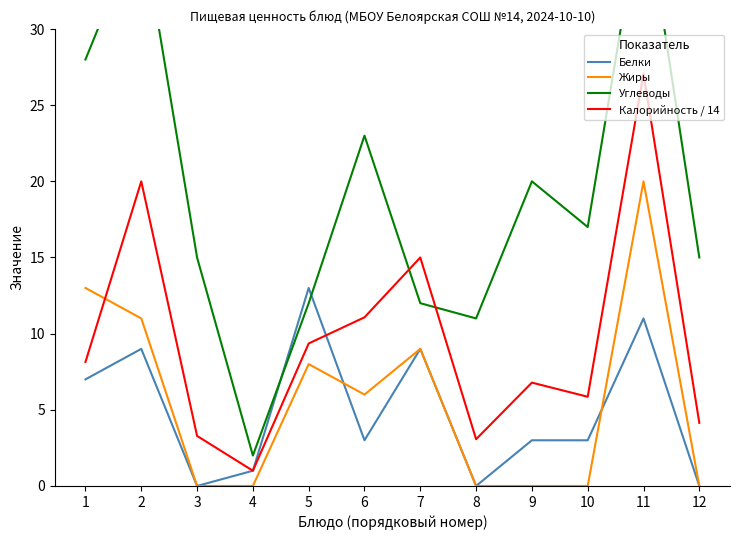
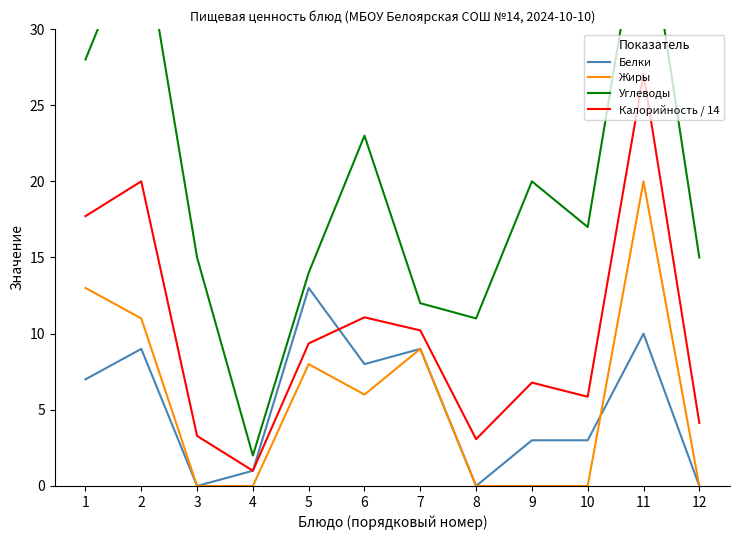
Калорийность / 14, 1: 8.1 -> 17.7
Углеводы, 5: 12 -> 14
Белки, 6: 3 -> 8
Калорийность / 14, 7: 15.0 -> 10.2
Белки, 11: 11 -> 10
